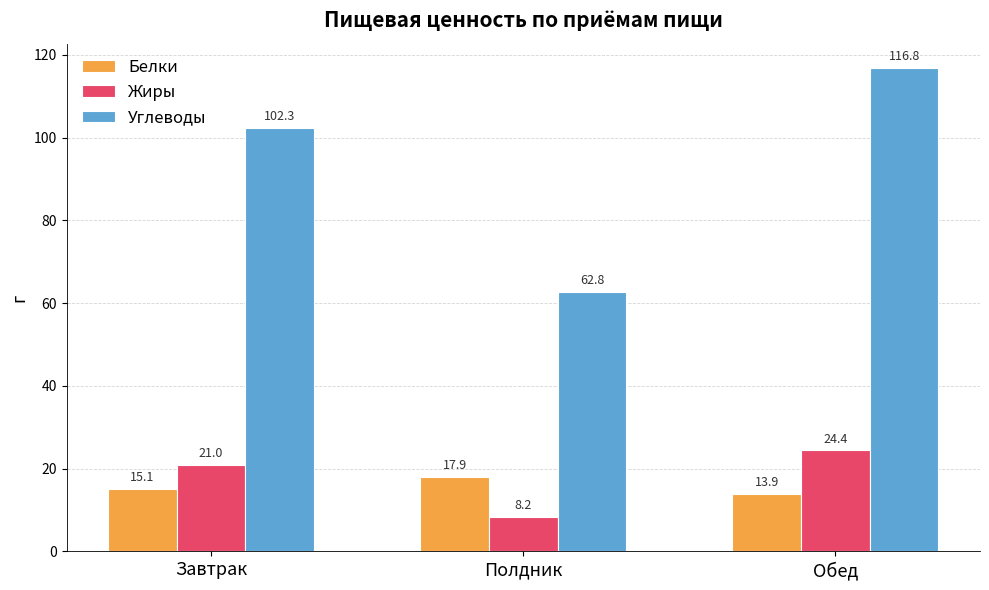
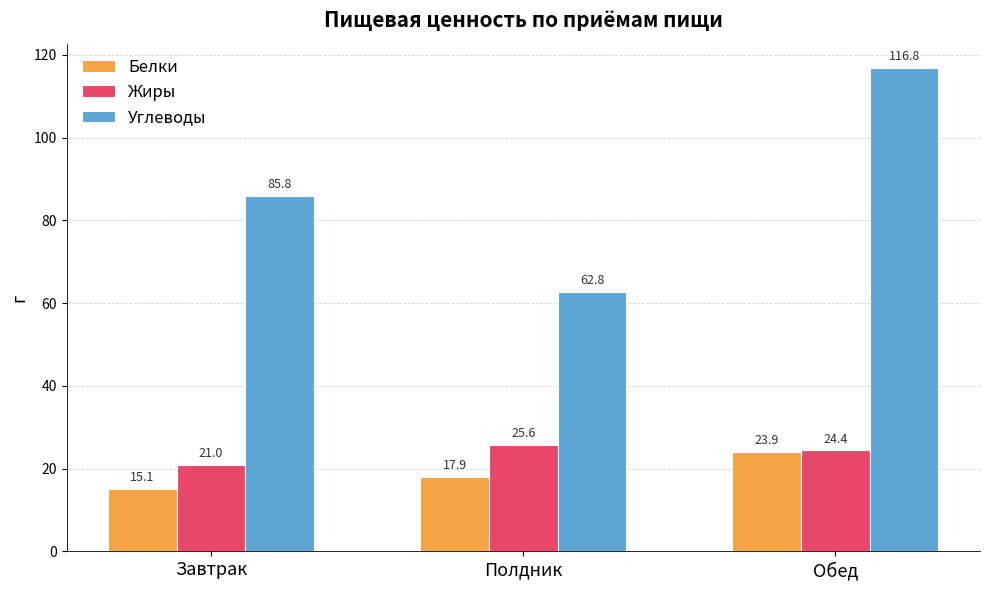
Углеводы, Завтрак: 102.3 -> 85.8
Жиры, Полдник: 8.2 -> 25.6
Белки, Обед: 13.9 -> 23.9
